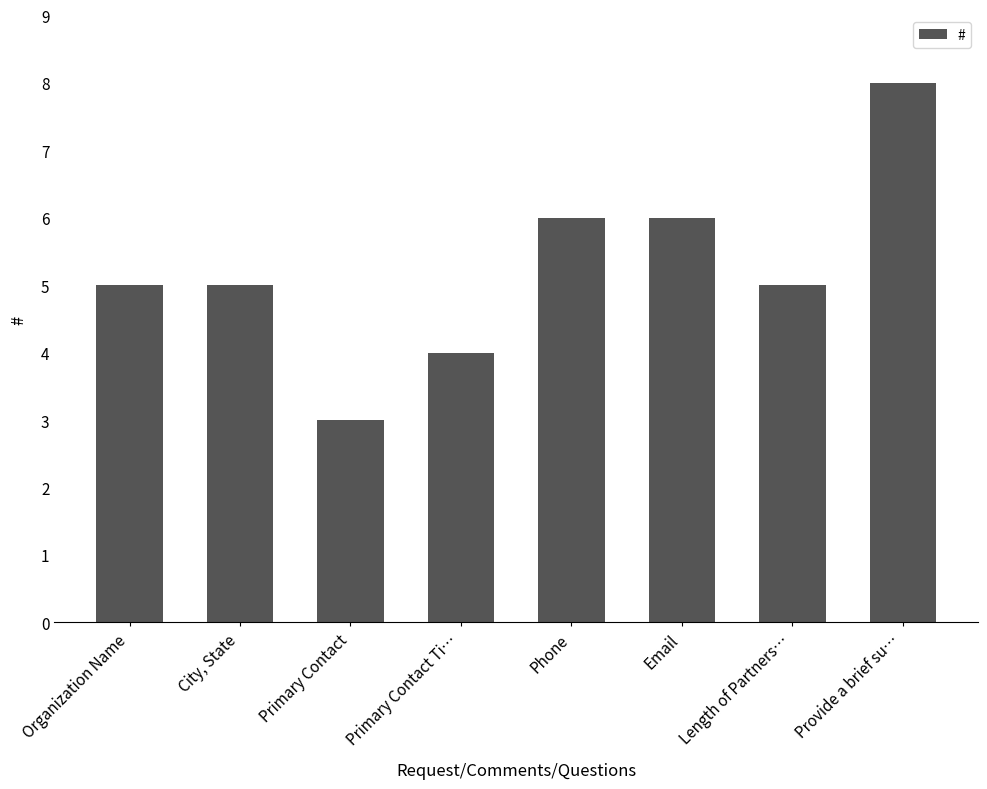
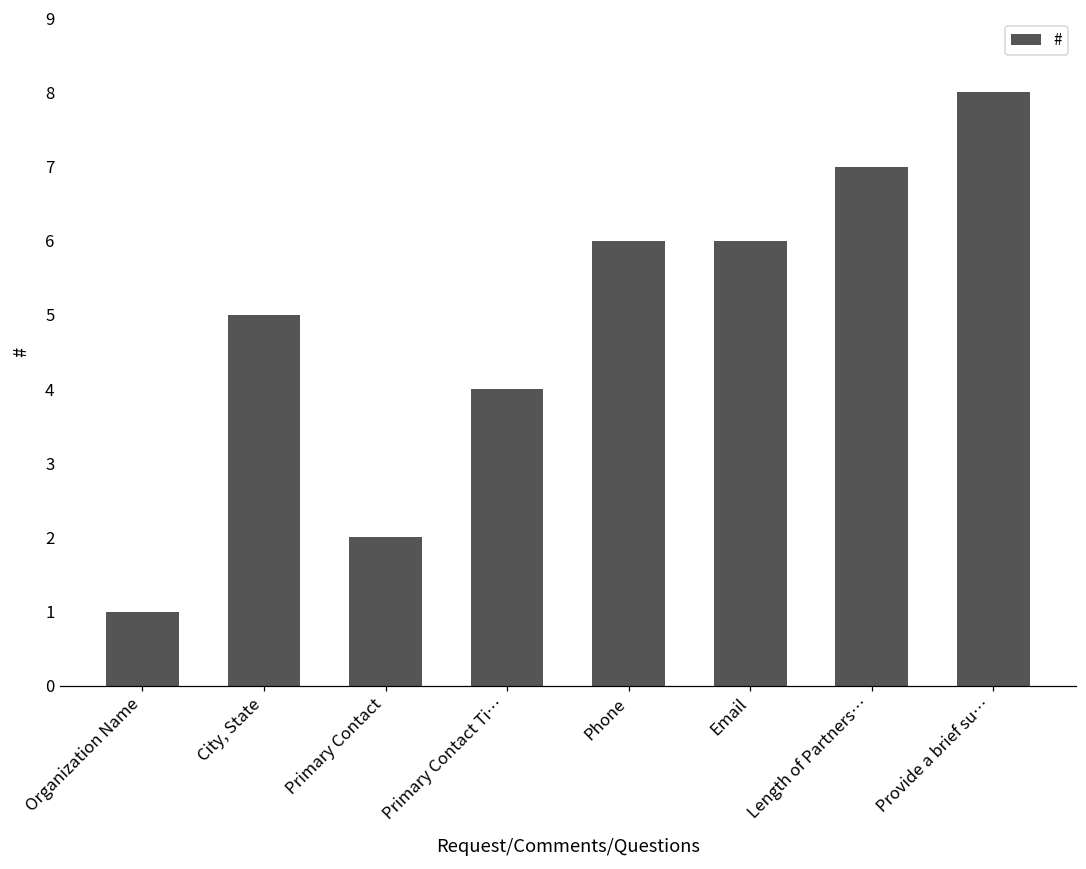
Organization Name: 5 -> 1
Primary Contact: 3 -> 2
Length of Partners…: 5 -> 7
